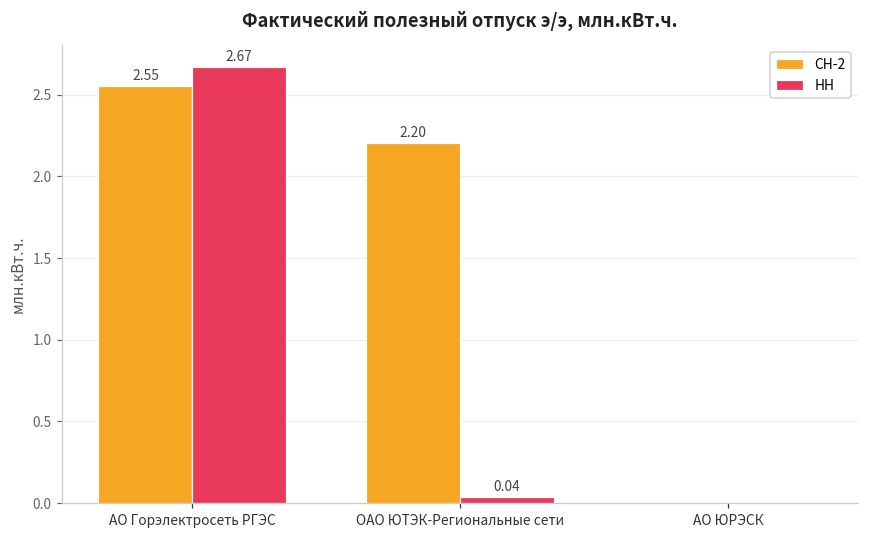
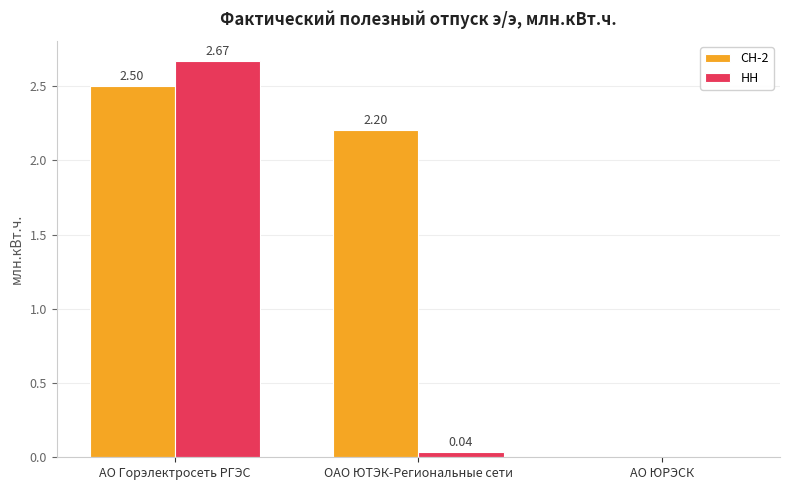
СН-2, АО Горэлектросеть РГЭС: 2.55 -> 2.50
